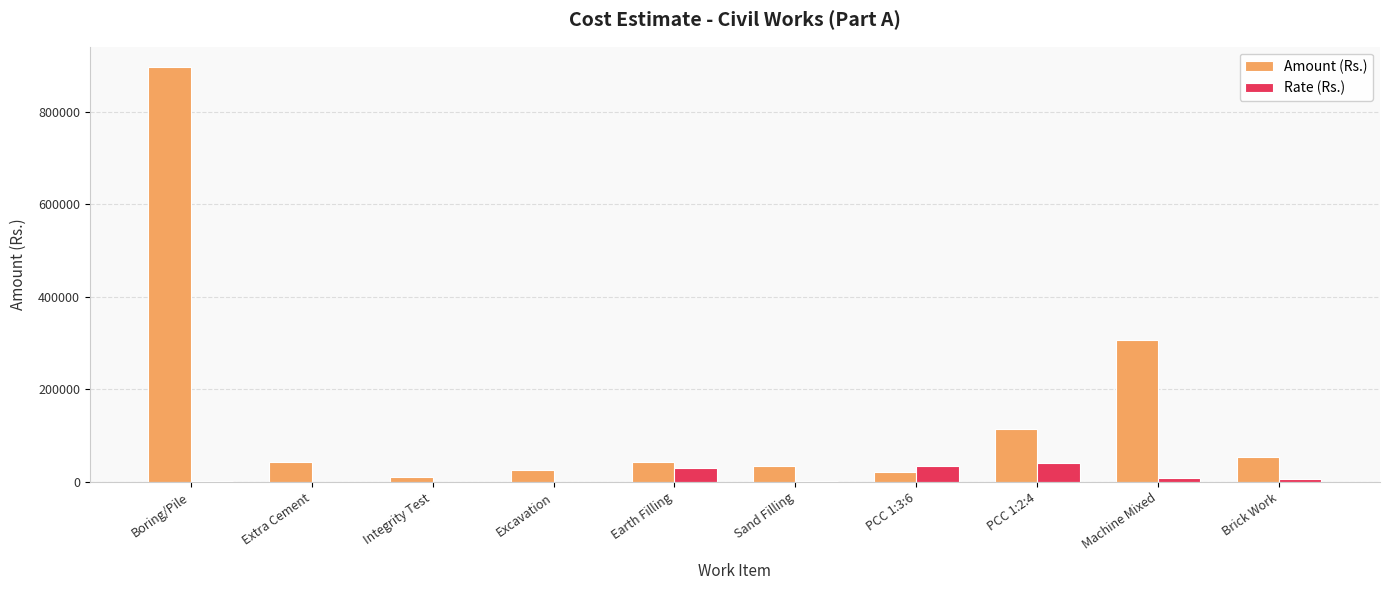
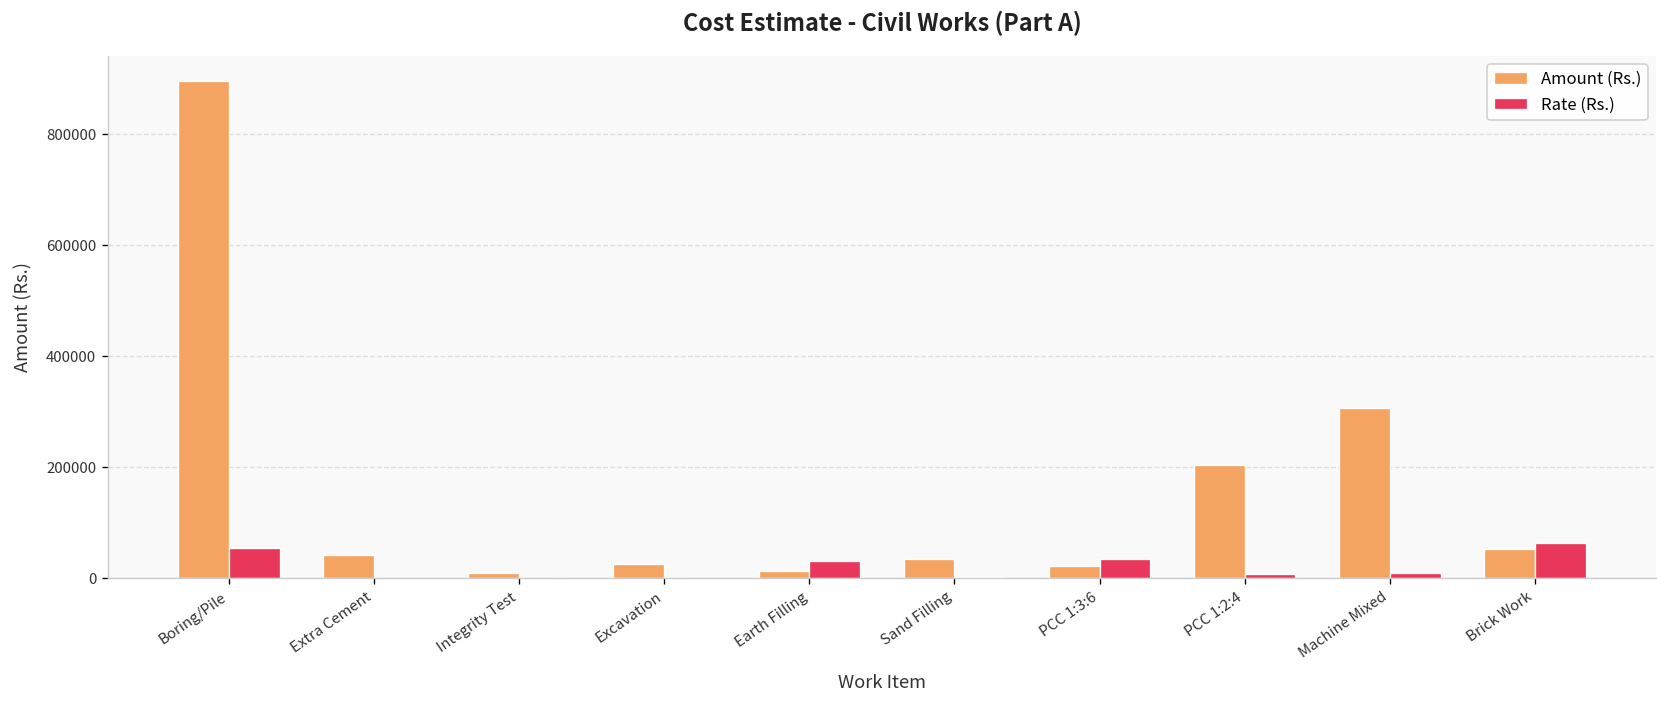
Rate (Rs.), Boring/Pile: 0 -> 50000
Amount (Rs.), Earth Filling: 40000 -> 10000
Amount (Rs.), PCC 1:2:4: 110000 -> 200000
Rate (Rs.), PCC 1:2:4: 40000 -> 10000
Rate (Rs.), Brick Work: 10000 -> 60000
